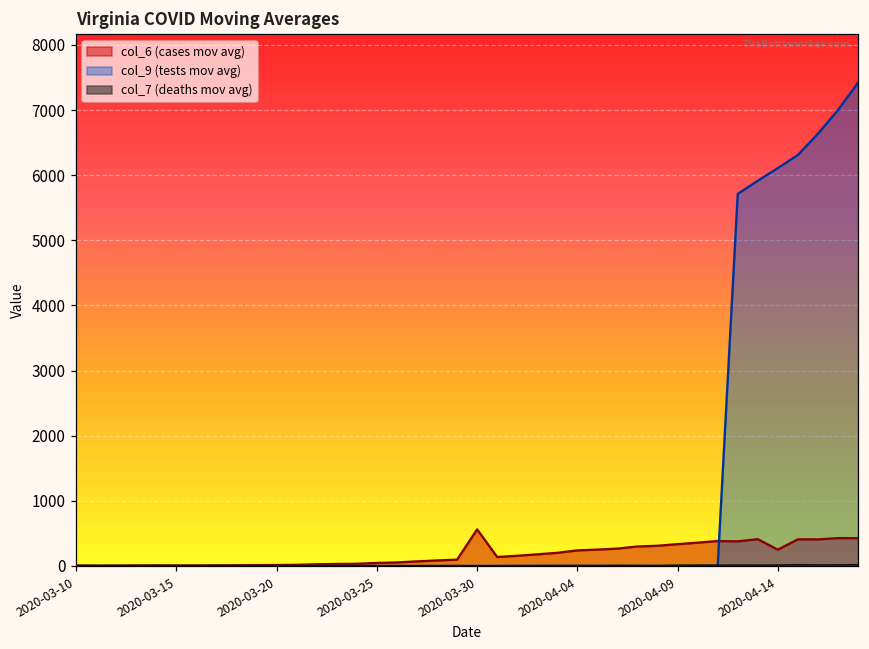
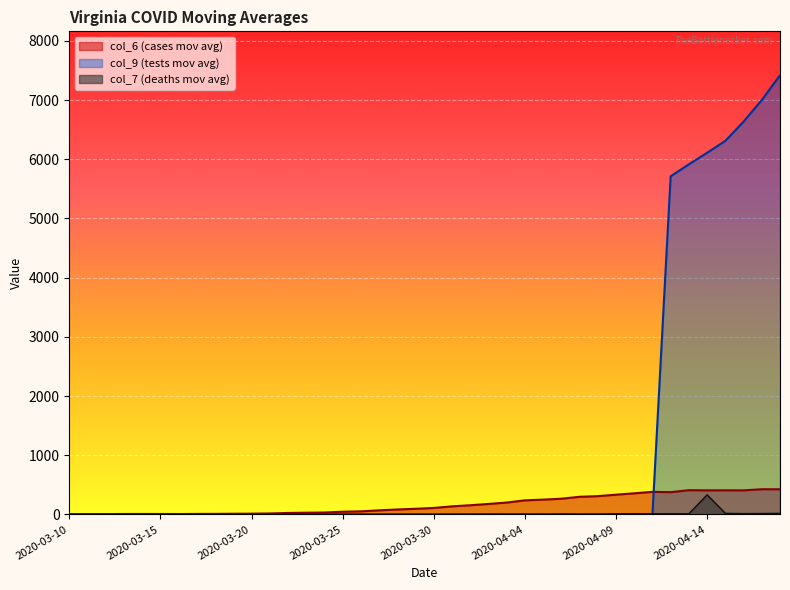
col_6 (cases mov avg), 2020-03-30: 600 -> 100
col_6 (cases mov avg), 2020-04-14: 200 -> 400
col_7 (deaths mov avg), 2020-04-14: 0 -> 300
